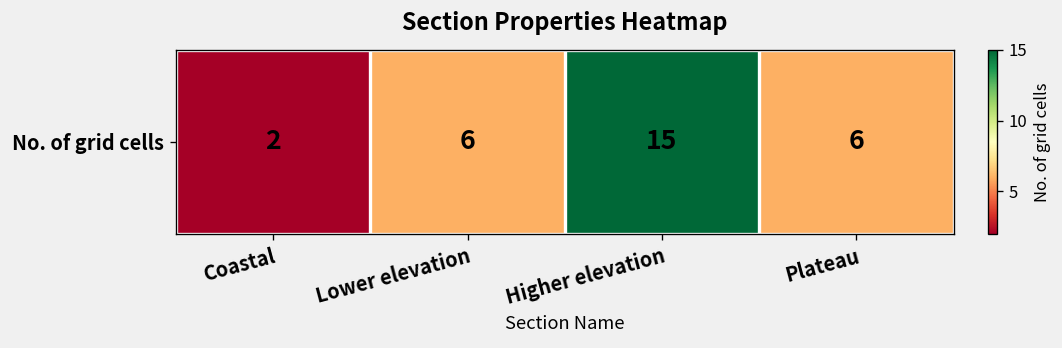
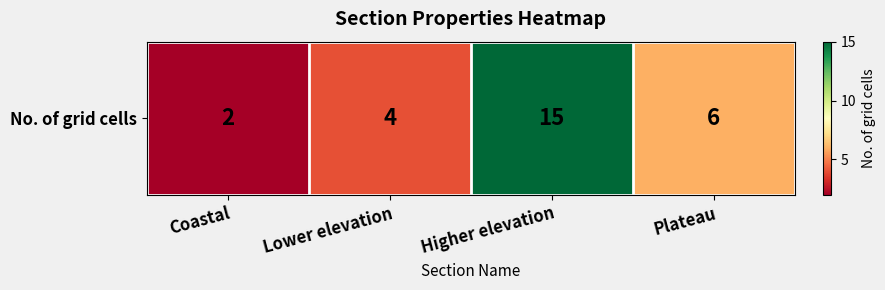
No. of grid cells, Lower elevation: 6 -> 4
